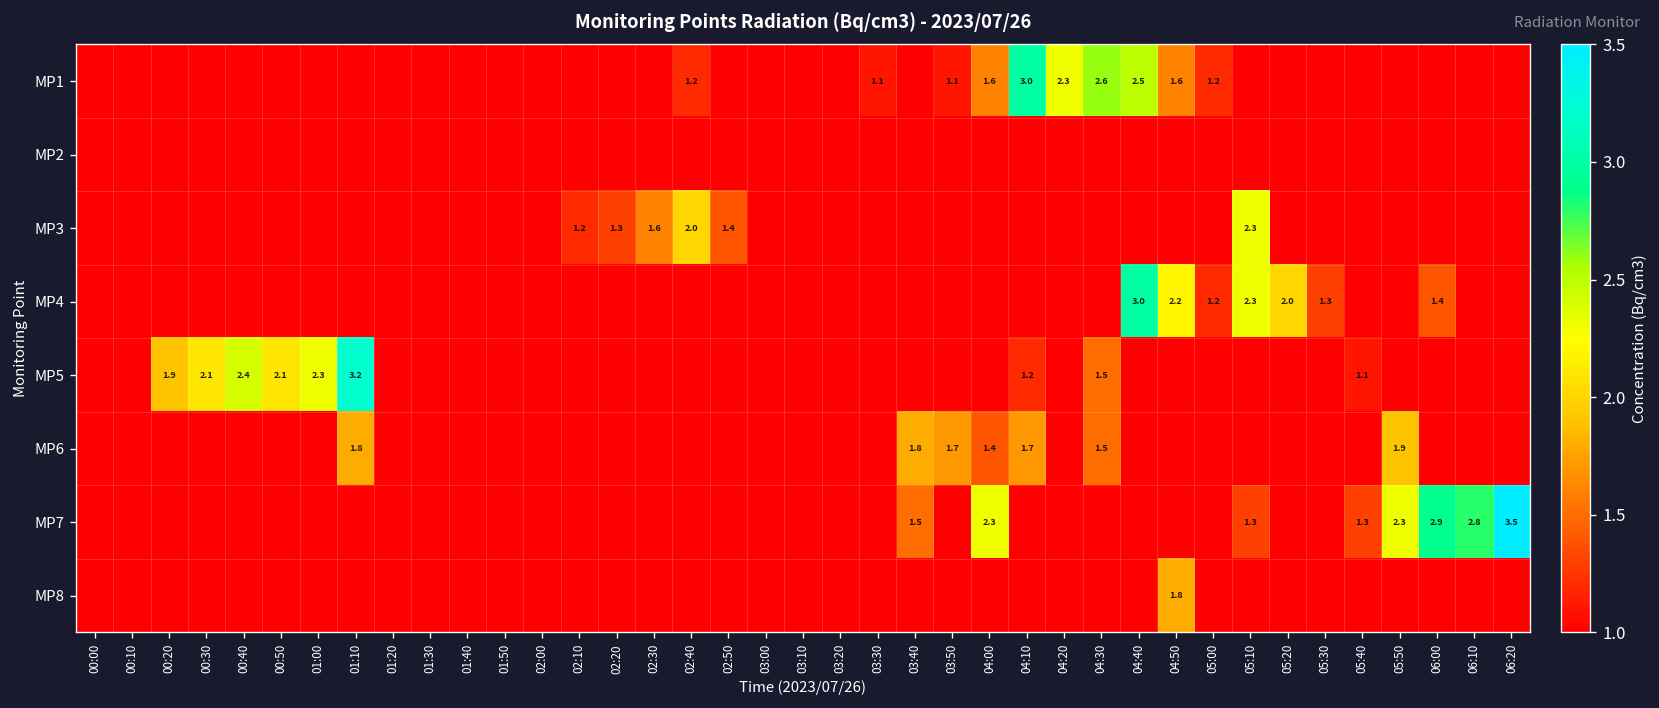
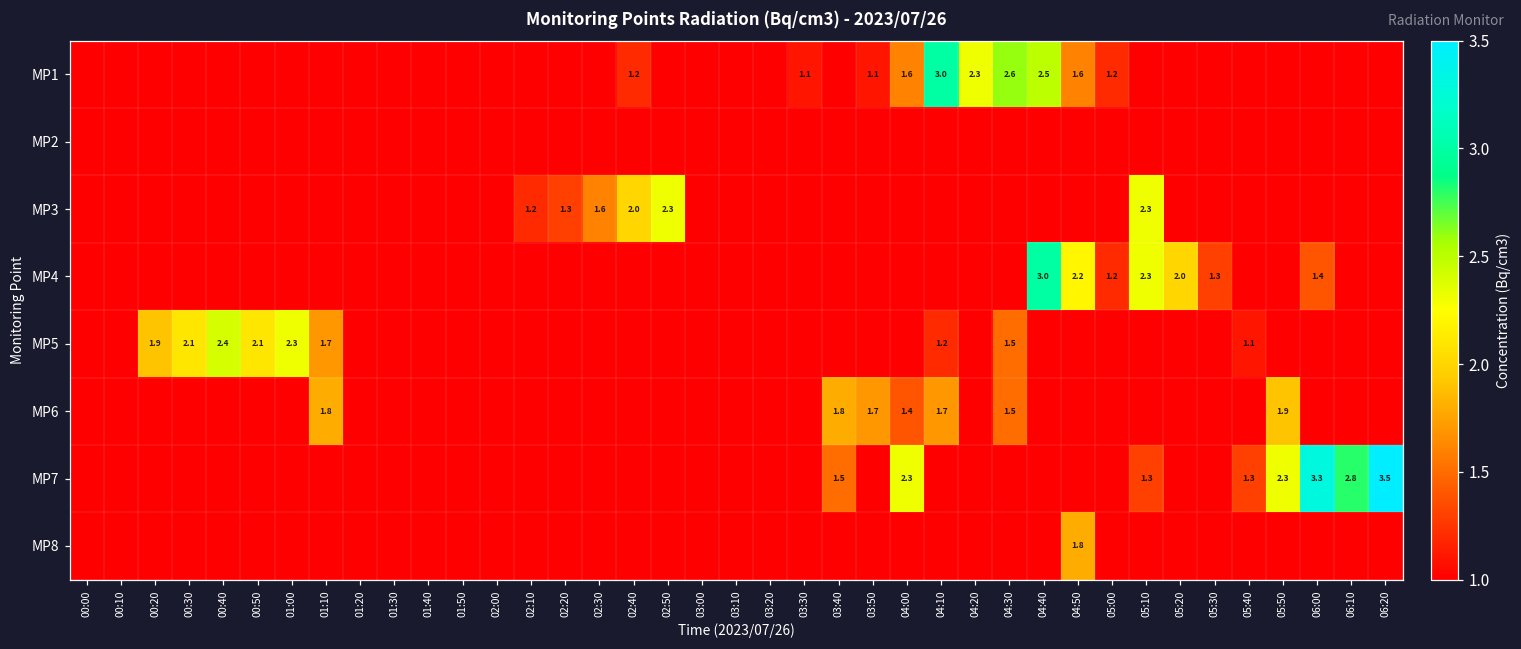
MP3, 02:50: 1.4 -> 2.3
MP5, 01:10: 3.2 -> 1.7
MP7, 06:00: 2.9 -> 3.3
